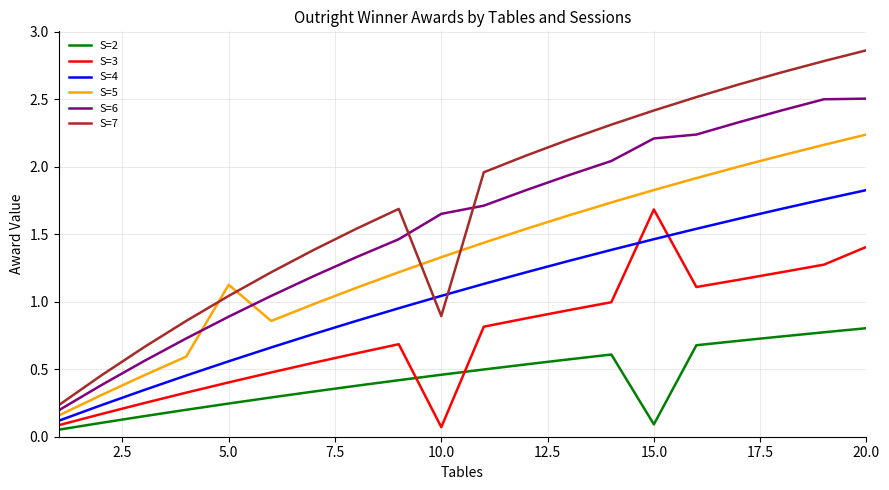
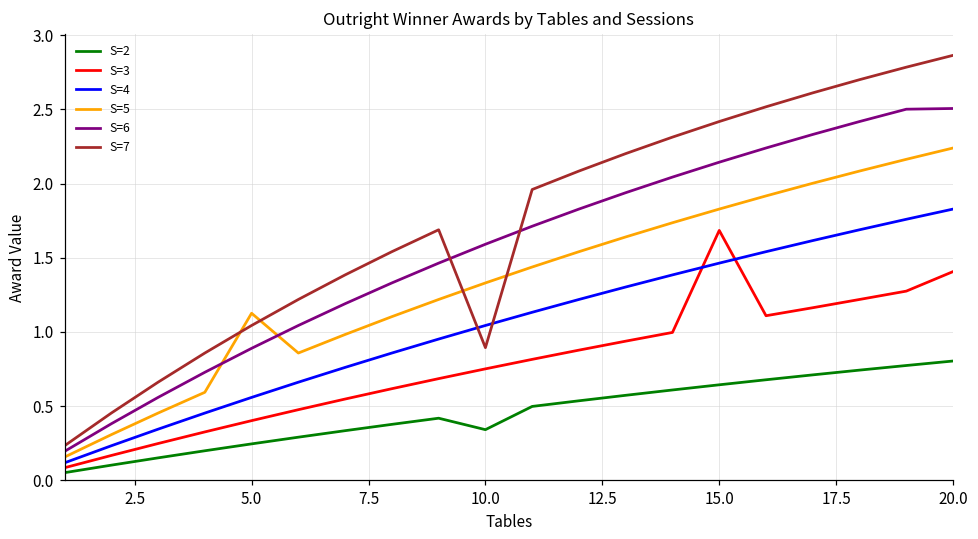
S=2, 10.0: 0.46 -> 0.34
S=3, 10.0: 0.07 -> 0.75
S=6, 10.0: 1.65 -> 1.59
S=2, 15.0: 0.09 -> 0.64
S=6, 15.0: 2.21 -> 2.14
